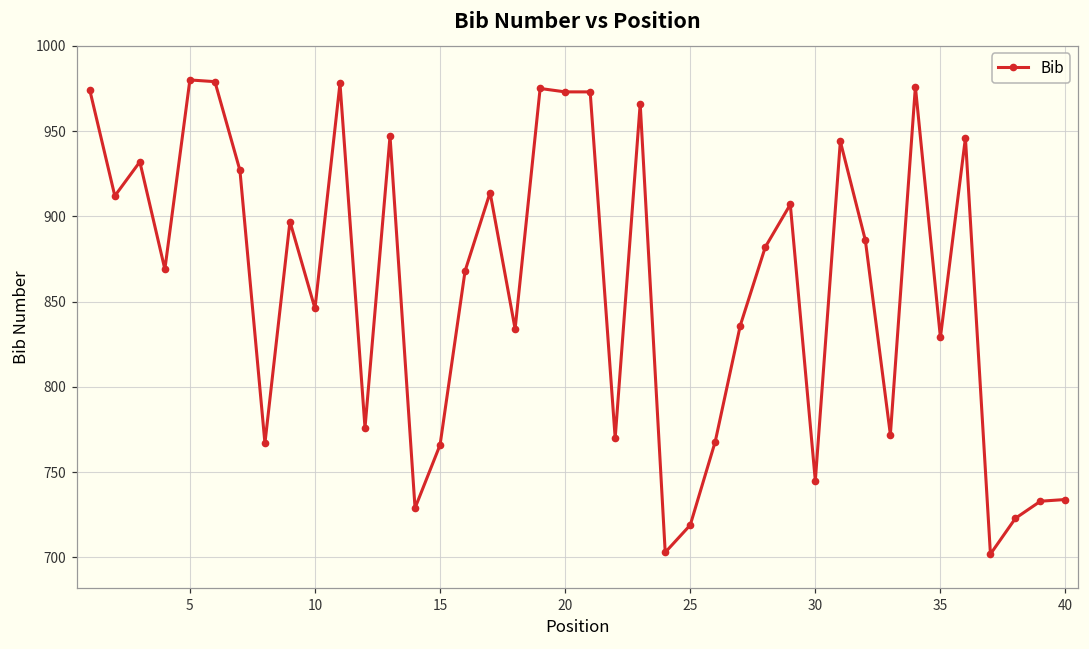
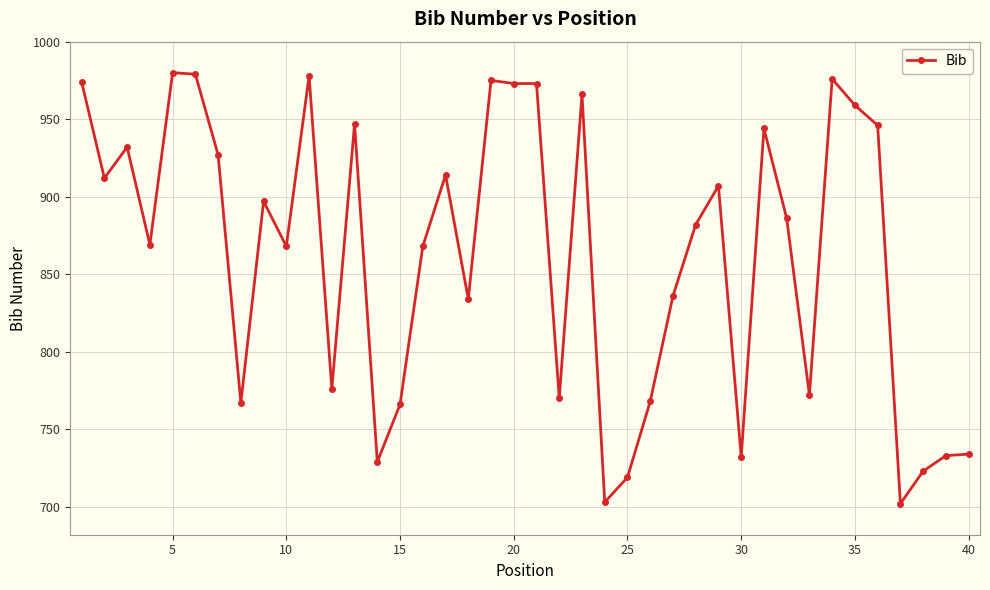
10: 846 -> 868
30: 745 -> 732
35: 829 -> 959
